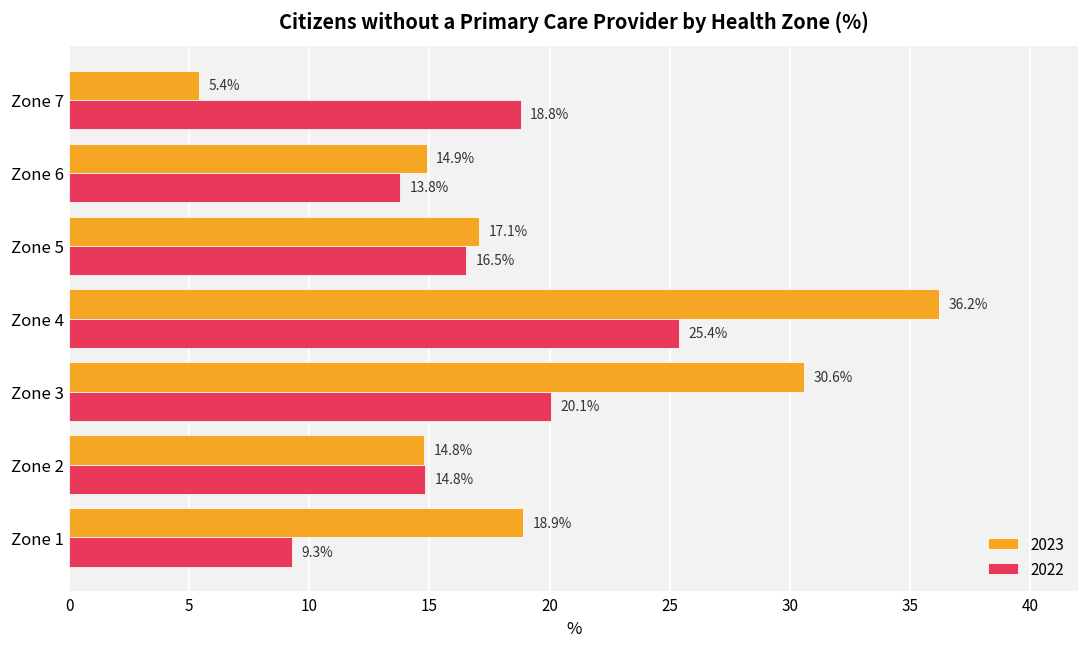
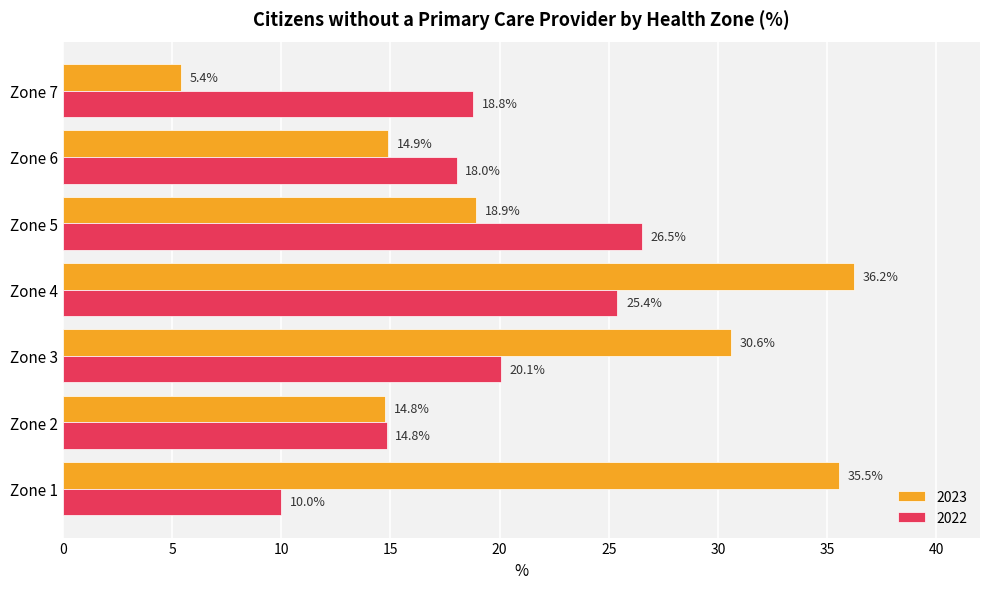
2022, Zone 6: 13.8% -> 18.0%
2023, Zone 5: 17.1% -> 18.9%
2022, Zone 5: 16.5% -> 26.5%
2023, Zone 1: 18.9% -> 35.5%
2022, Zone 1: 9.3% -> 10.0%
